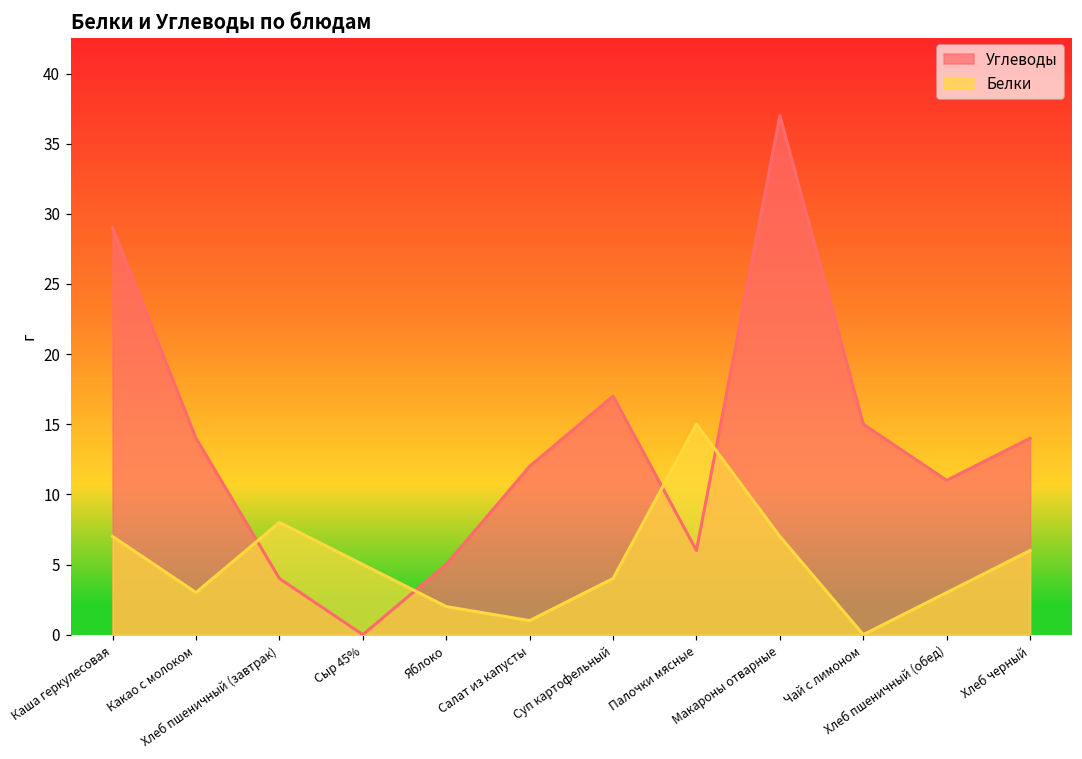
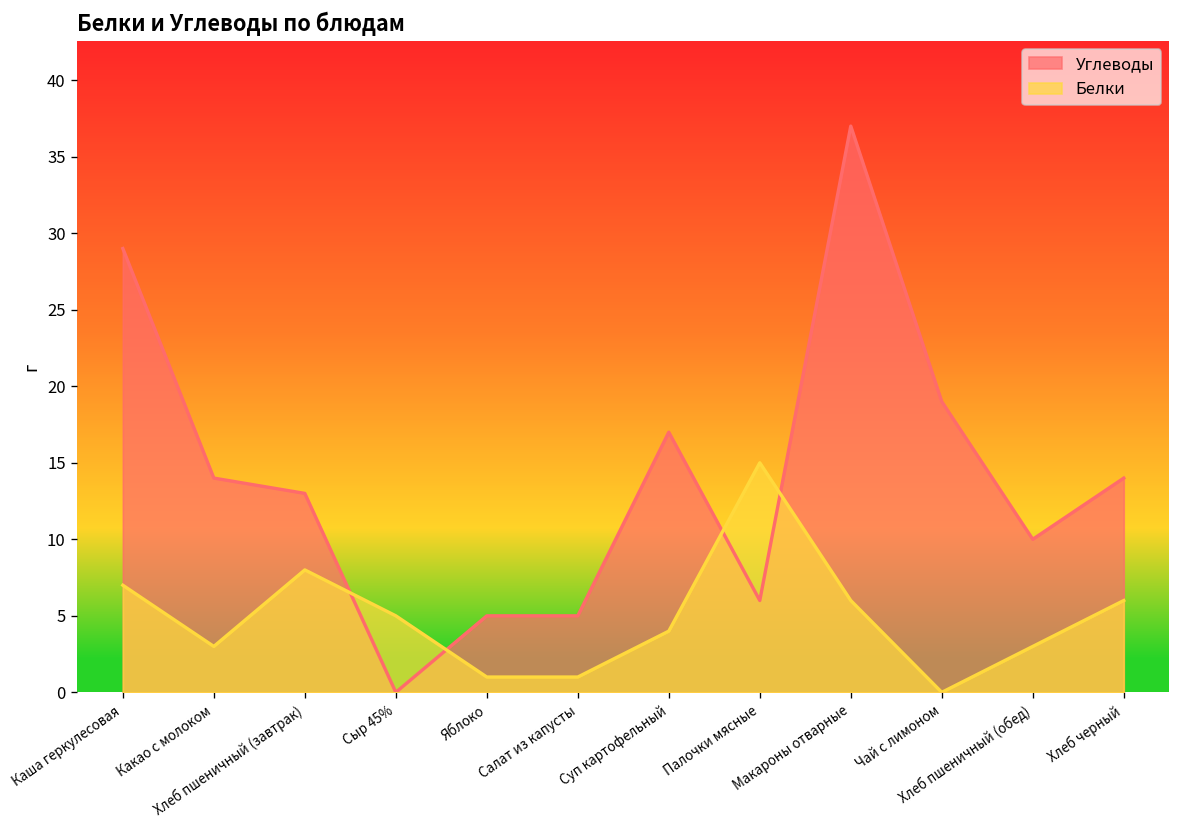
Углеводы, Хлеб пшеничный (завтрак): 4 -> 13
Белки, Яблоко: 2 -> 1
Углеводы, Салат из капусты: 12 -> 5
Белки, Макароны отварные: 7 -> 6
Углеводы, Чай с лимоном: 15 -> 19
Углеводы, Хлеб пшеничный (обед): 11 -> 10
